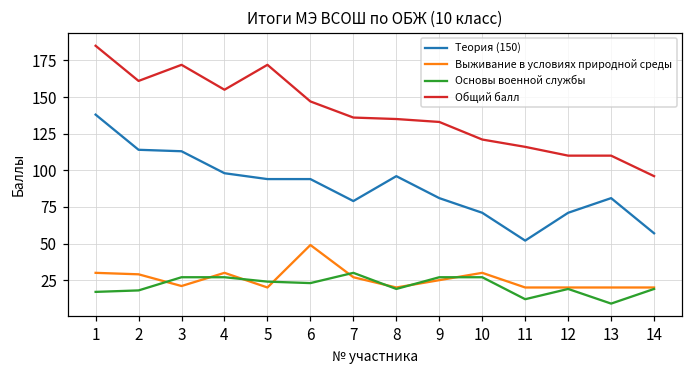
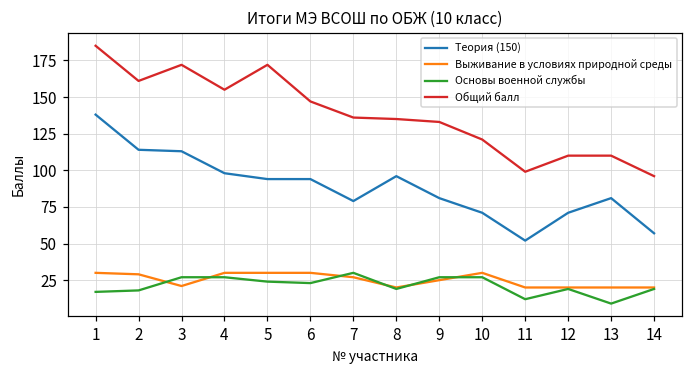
Выживание в условиях природной среды, 5: 20 -> 30
Выживание в условиях природной среды, 6: 49 -> 30
Общий балл, 11: 116 -> 99
